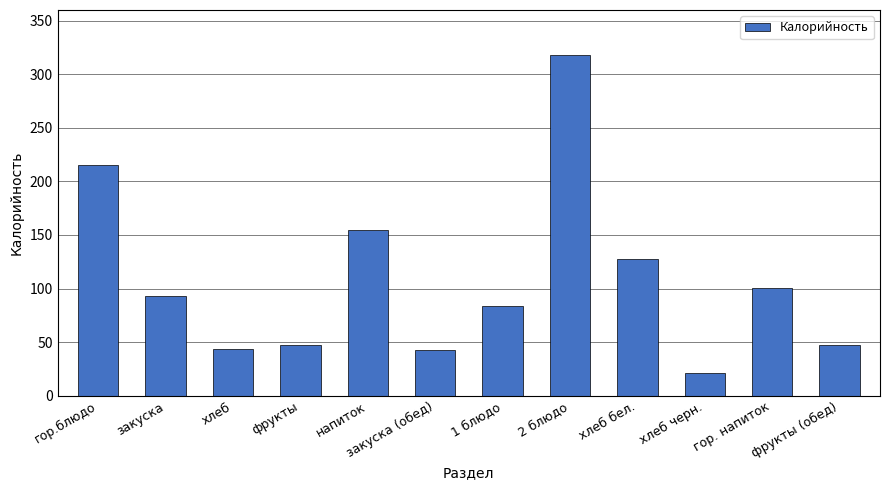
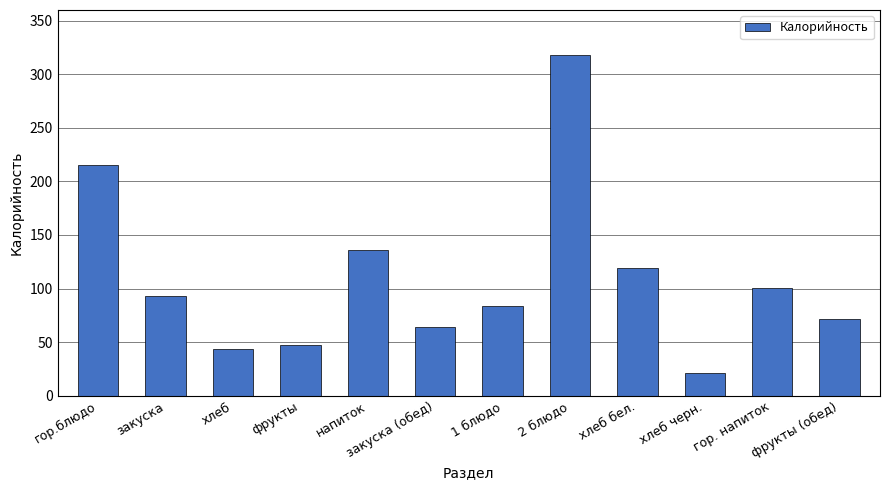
напиток: 155 -> 136
закуска (обед): 42 -> 64
хлеб бел.: 128 -> 120
фрукты (обед): 47 -> 72
